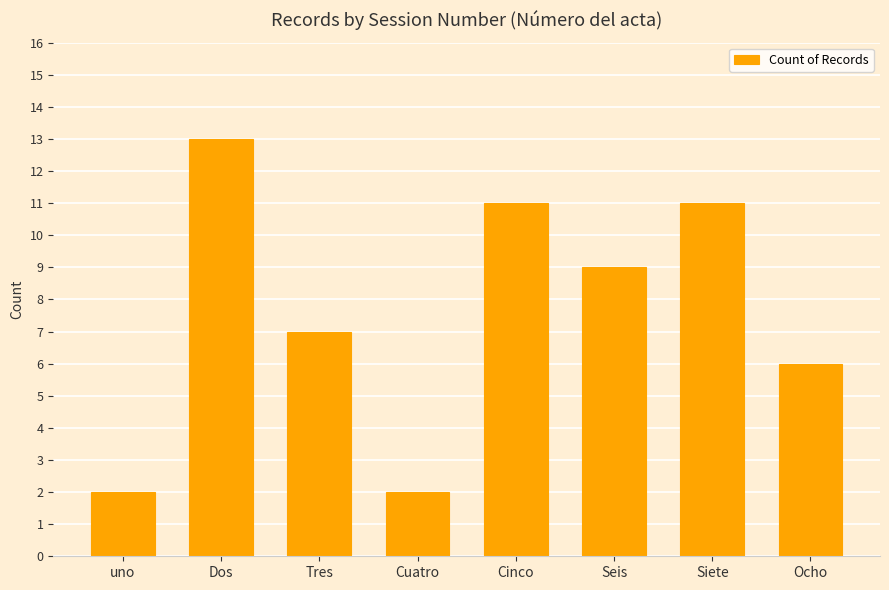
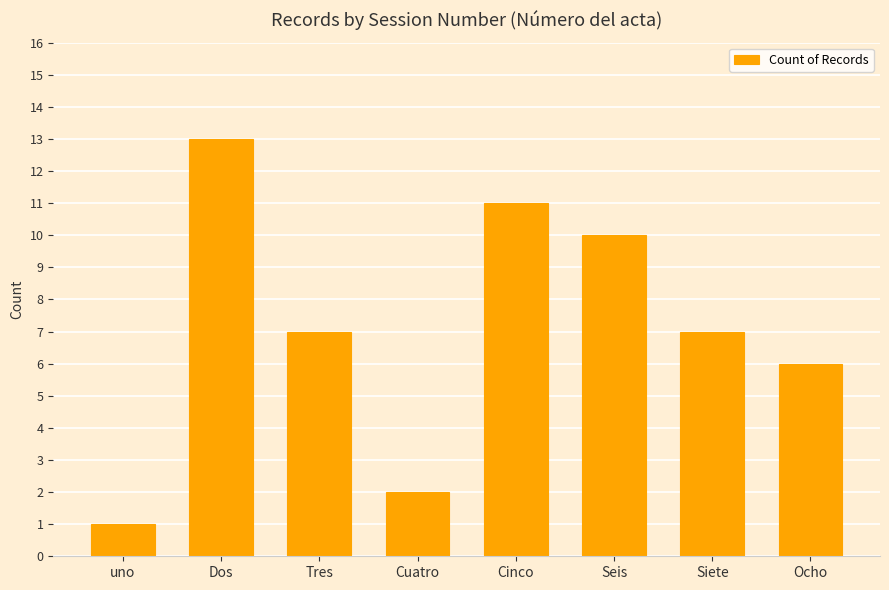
uno: 2 -> 1
Seis: 9 -> 10
Siete: 11 -> 7
